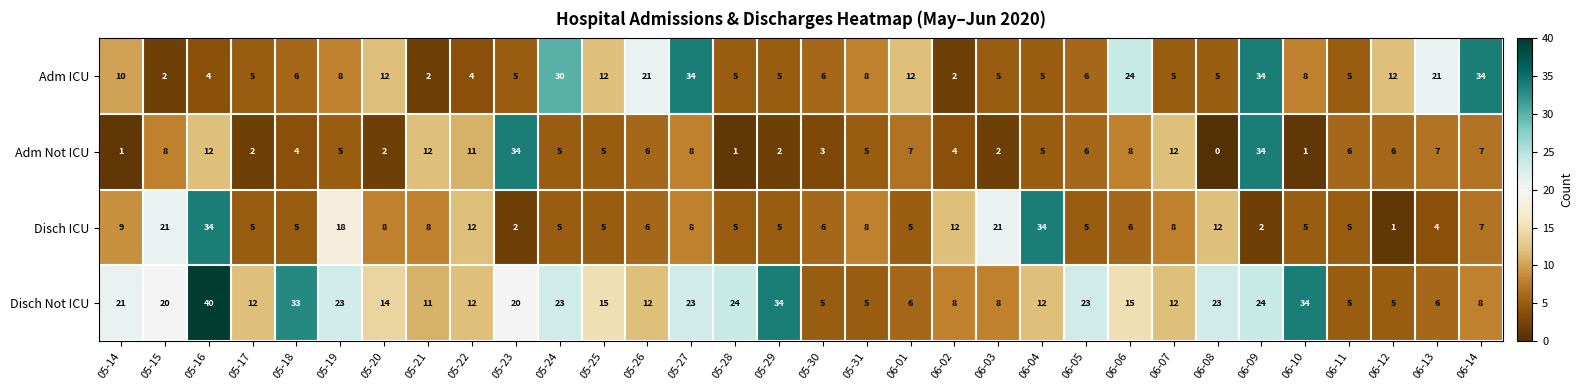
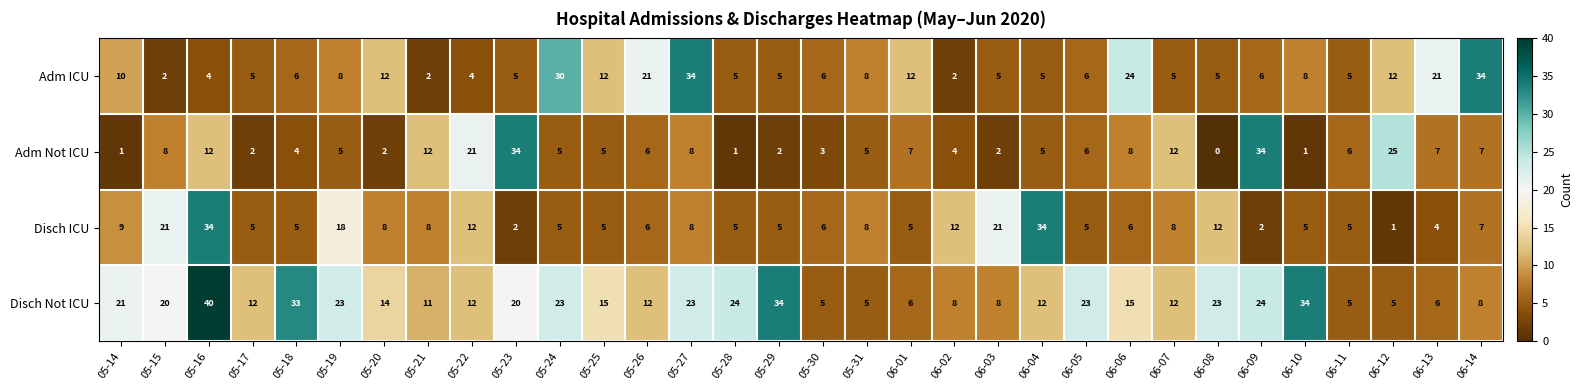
Adm ICU, 06-09: 34 -> 6
Adm Not ICU, 05-22: 11 -> 21
Adm Not ICU, 06-12: 6 -> 25
